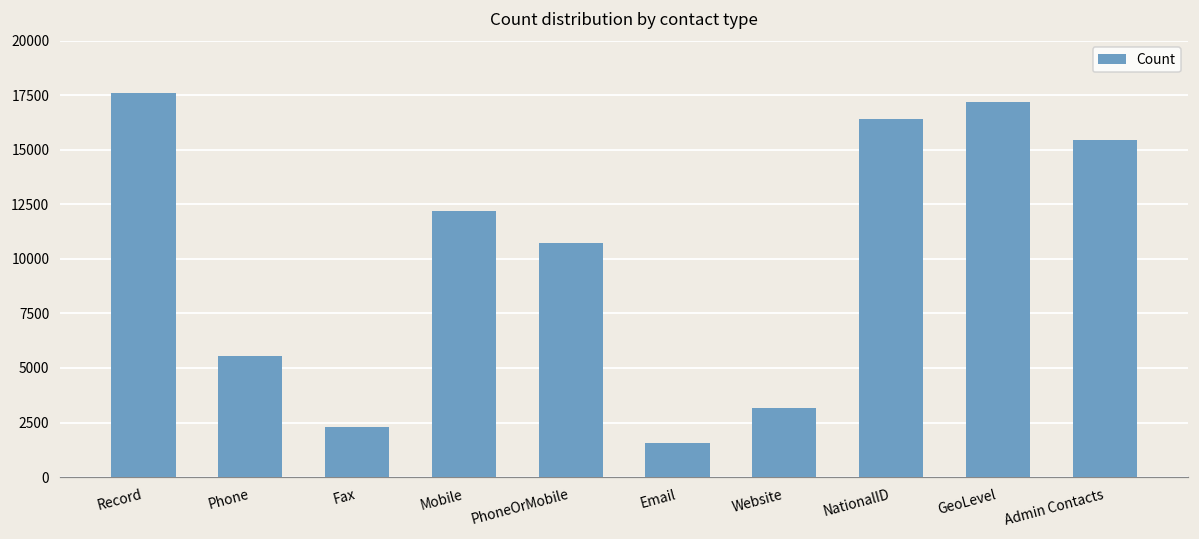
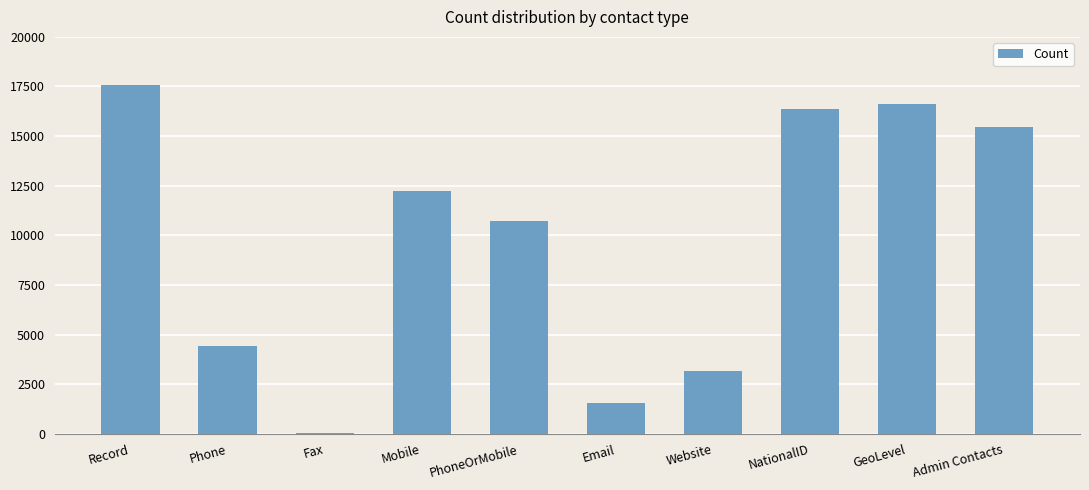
Phone: 5500 -> 4400
Fax: 2300 -> 100
GeoLevel: 17200 -> 16600
